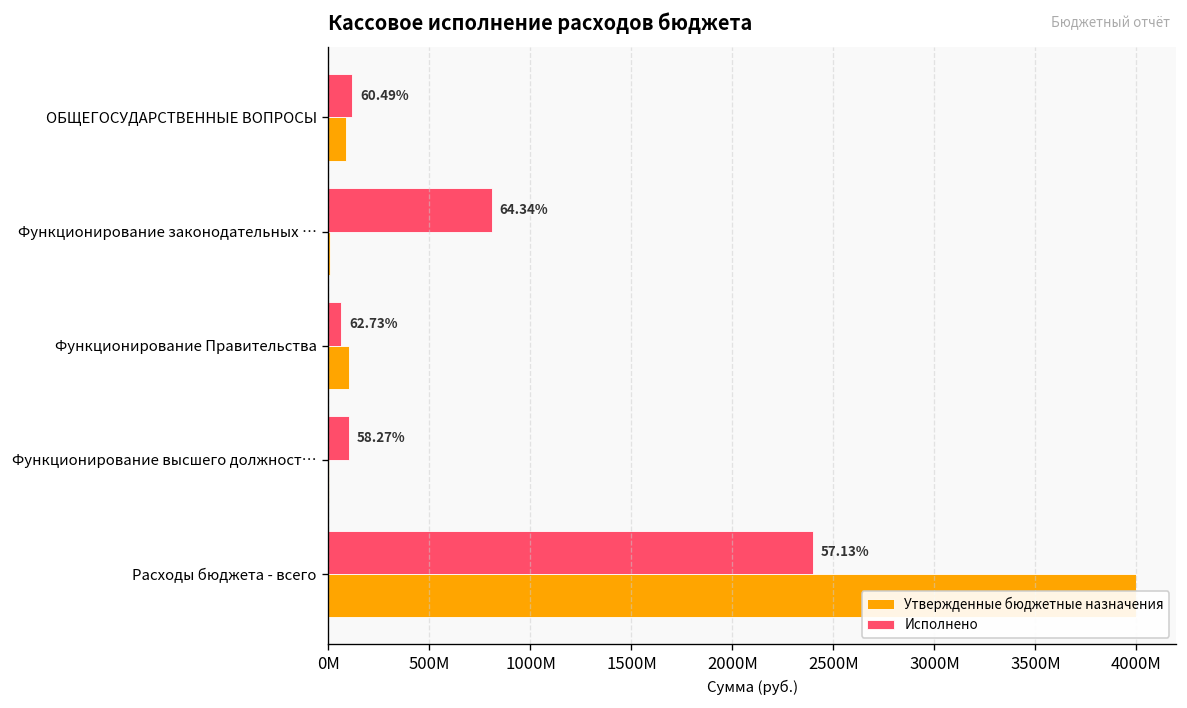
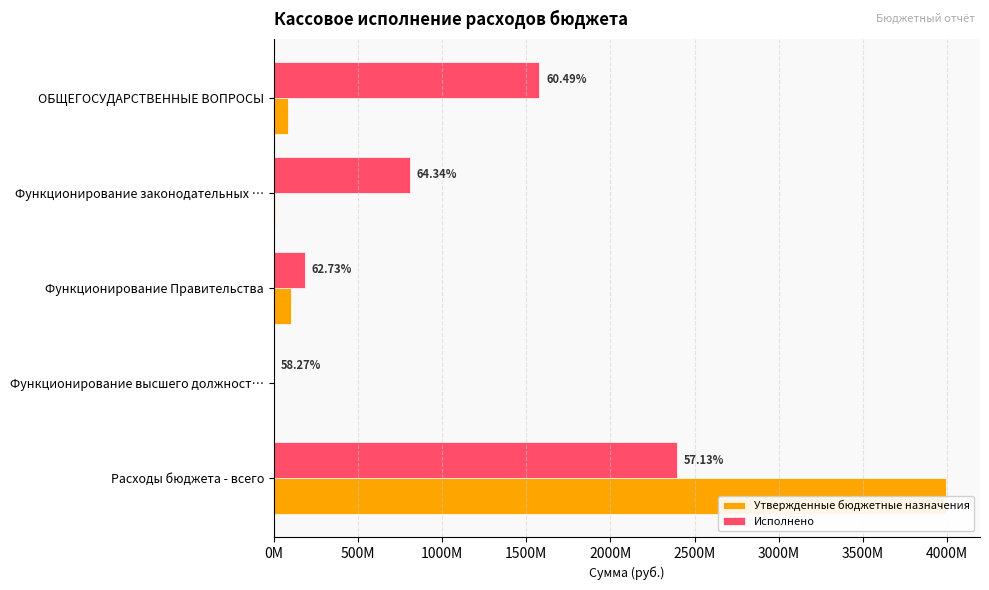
Исполнено, ОБЩЕГОСУДАРСТВЕННЫЕ ВОПРОСЫ: 120000000 -> 1580000000
Исполнено, Функционирование Правительства: 60000000 -> 190000000
Исполнено, Функционирование высшего должност…: 100000000 -> 0
